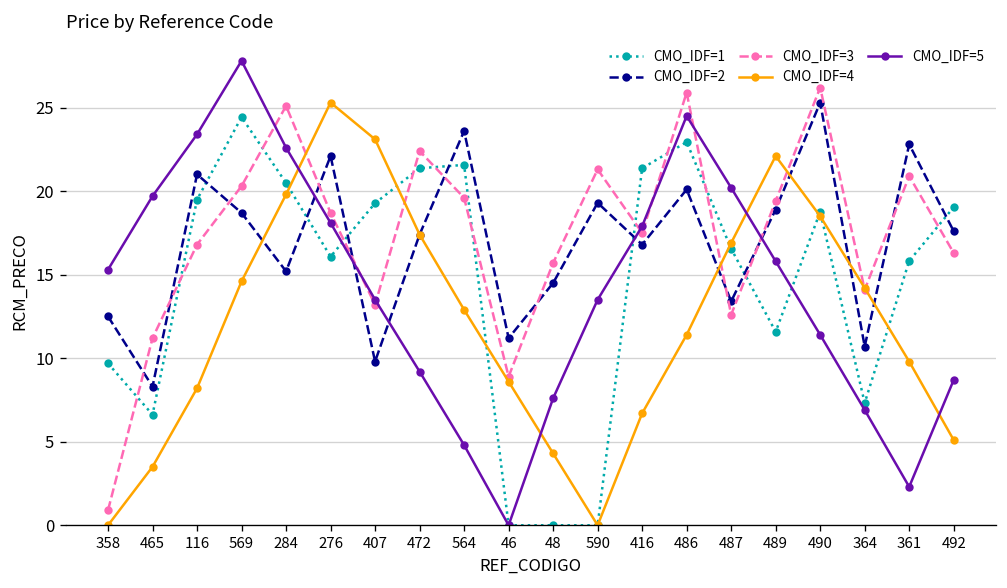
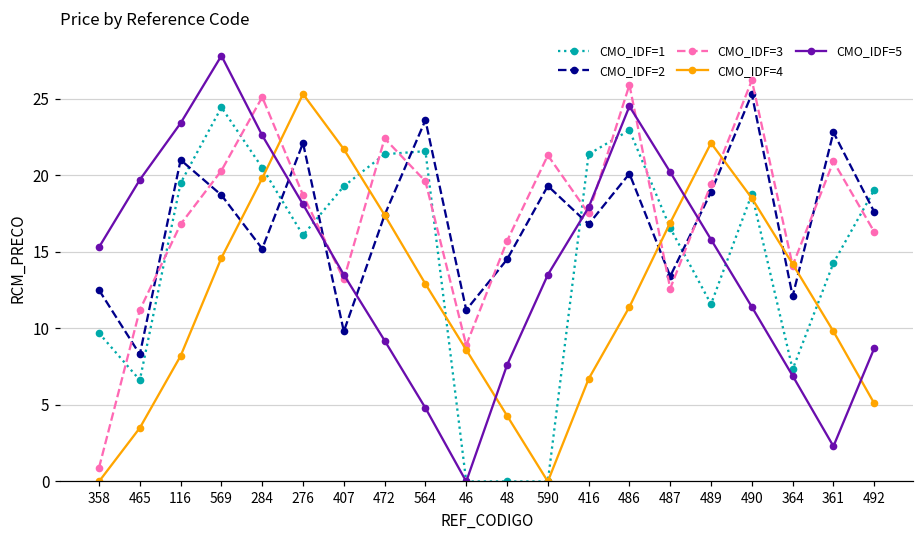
CMO_IDF=4, 407: 23.1 -> 21.7
CMO_IDF=2, 364: 10.7 -> 12.1
CMO_IDF=1, 361: 15.8 -> 14.3
